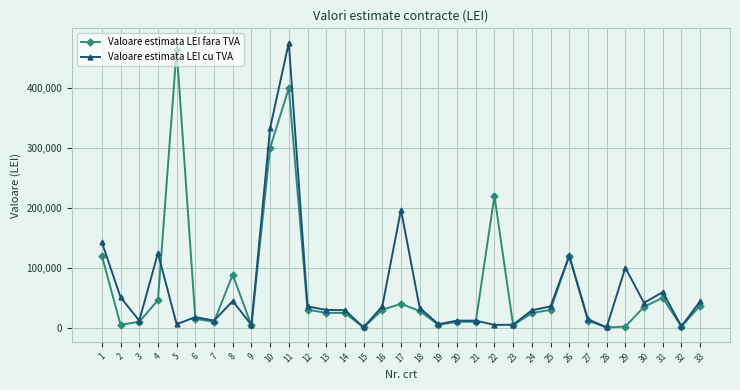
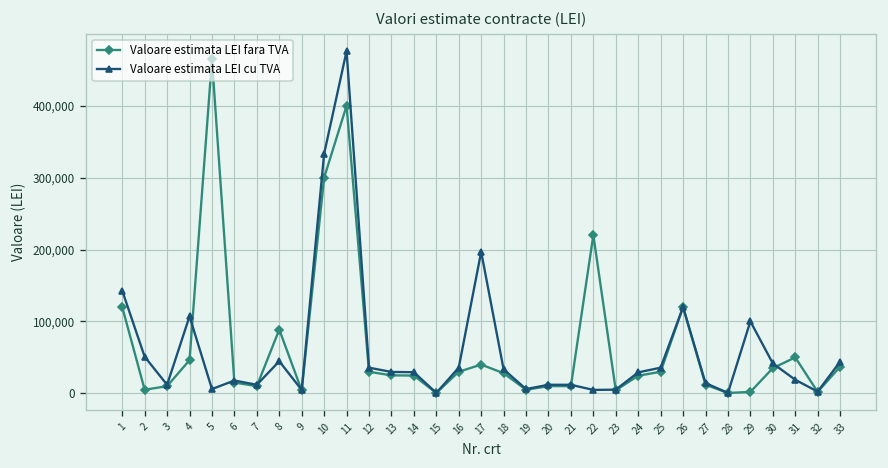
Valoare estimata LEI cu TVA, 4: 120,000 -> 110,000
Valoare estimata LEI cu TVA, 31: 60,000 -> 20,000
